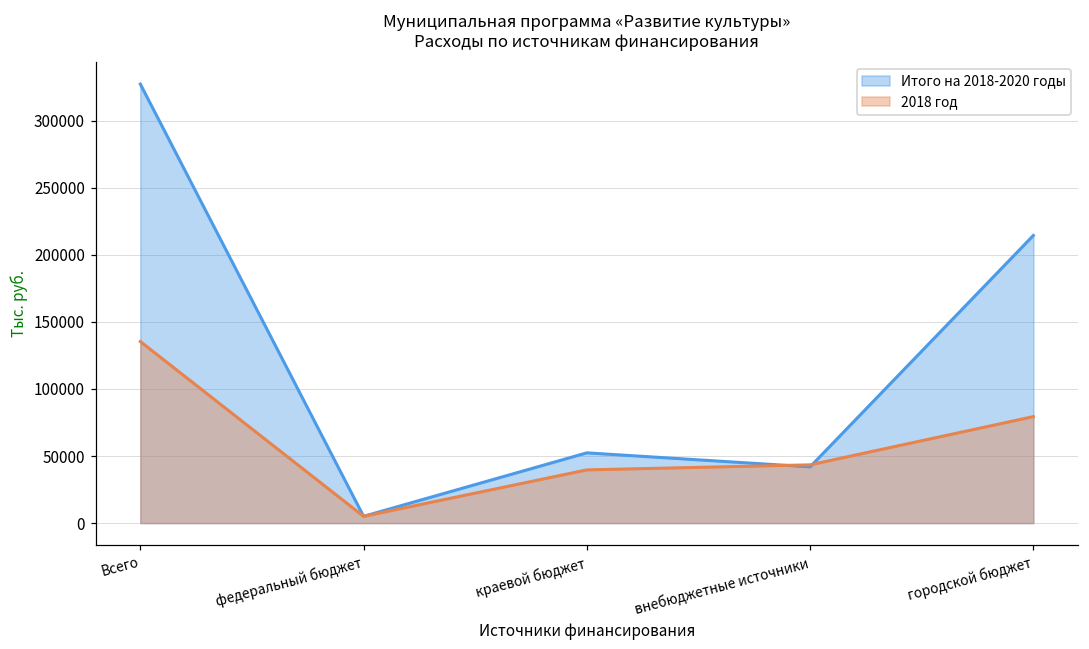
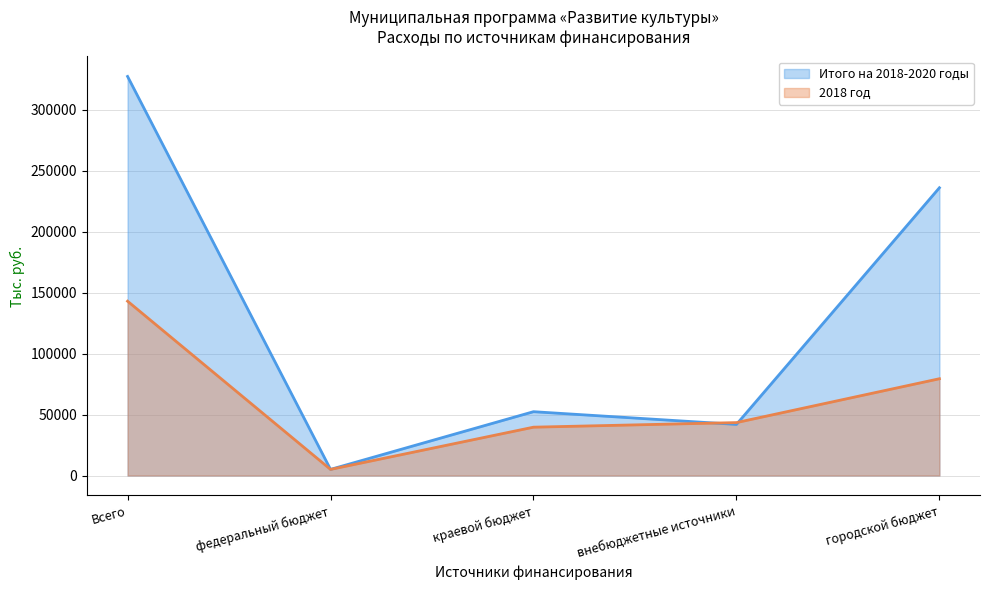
2018 год, Всего: 135000 -> 143000
Итого на 2018-2020 годы, городской бюджет: 214000 -> 236000
